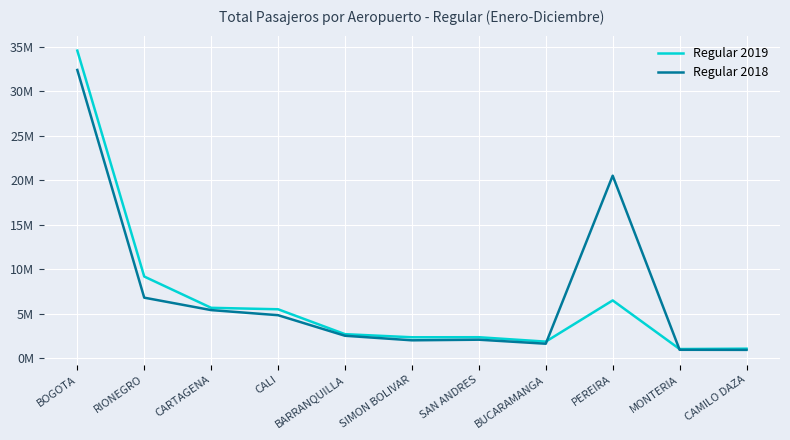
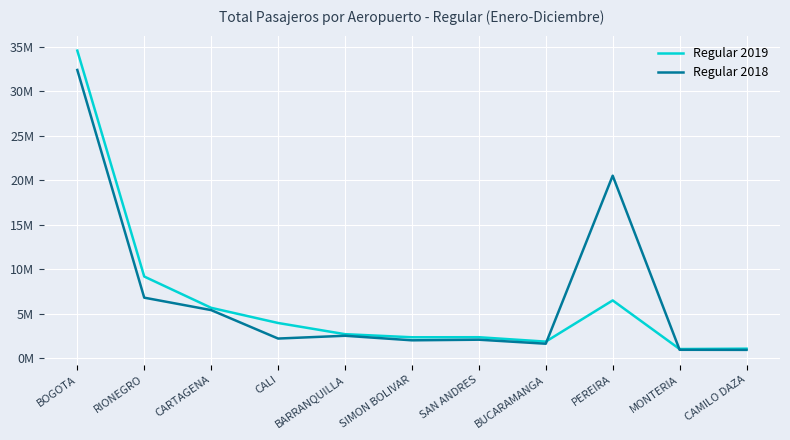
Regular 2019, CALI: 5000000 -> 4000000
Regular 2018, CALI: 5000000 -> 2000000
